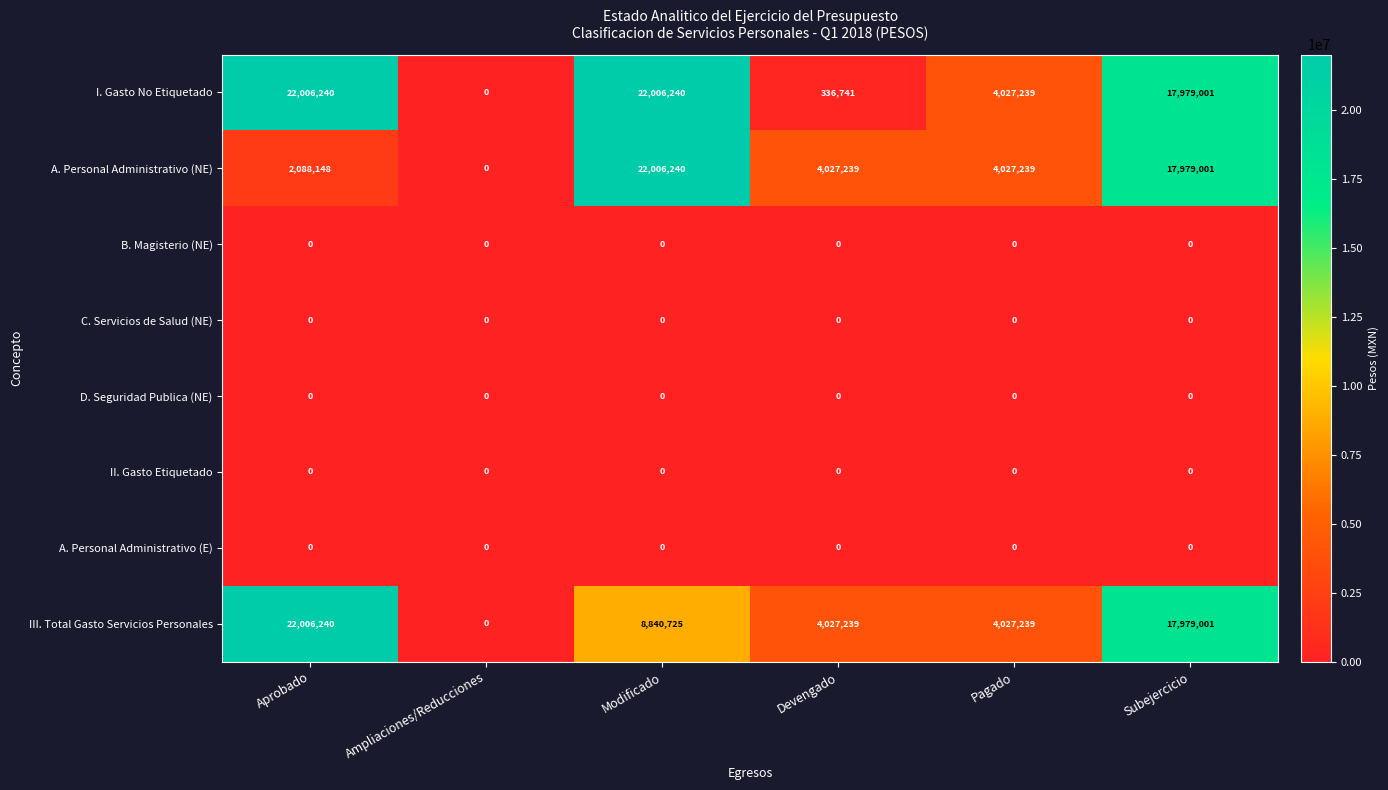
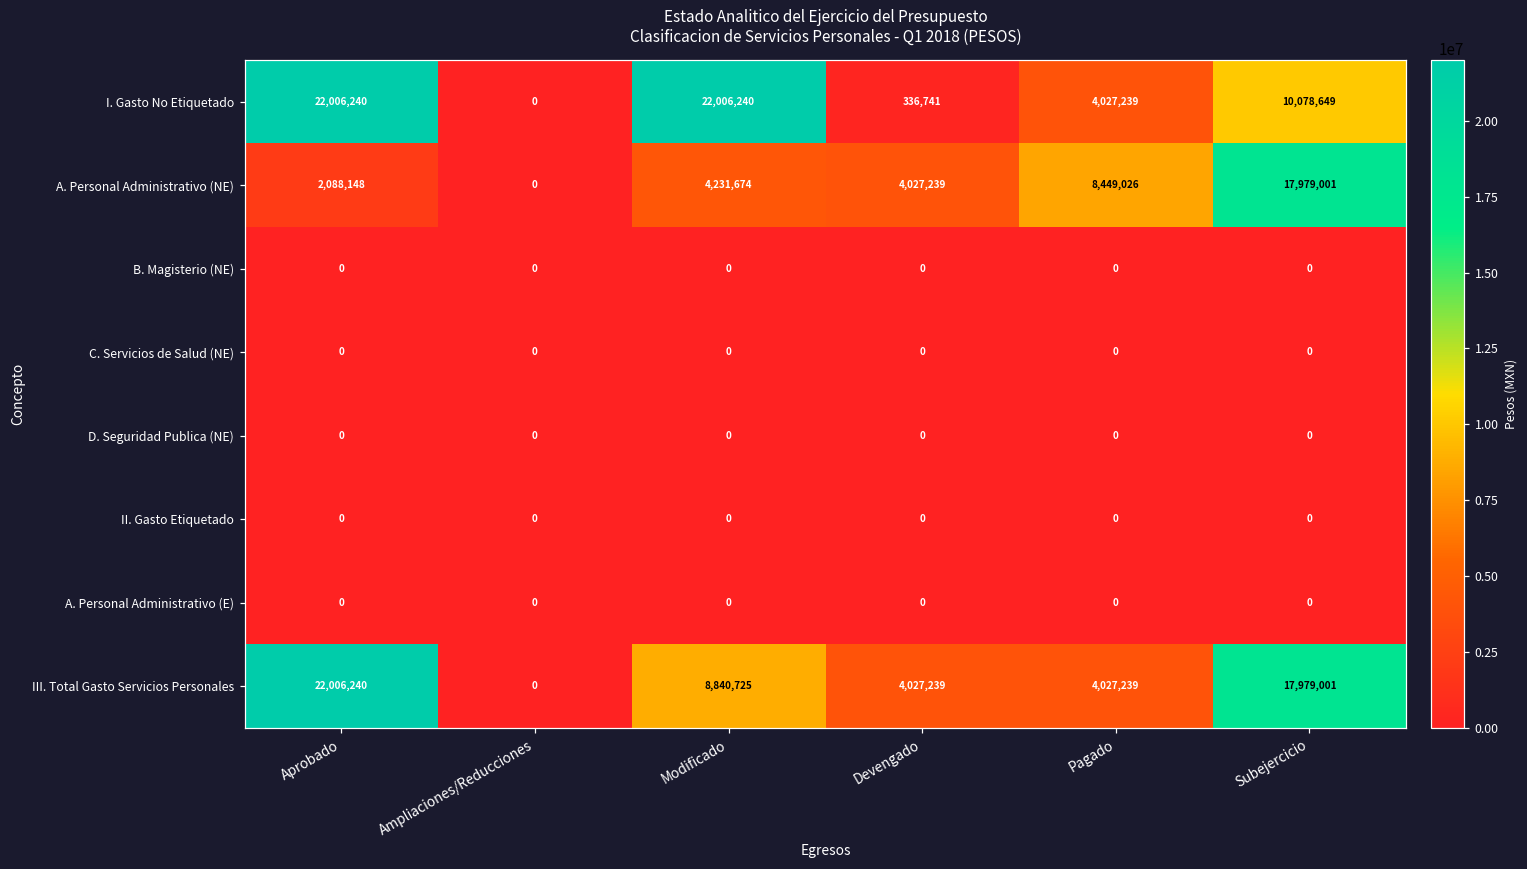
I. Gasto No Etiquetado, Subejercicio: 17,979,001 -> 10,078,649
A. Personal Administrativo (NE), Modificado: 22,006,240 -> 4,231,674
A. Personal Administrativo (NE), Pagado: 4,027,239 -> 8,449,026
